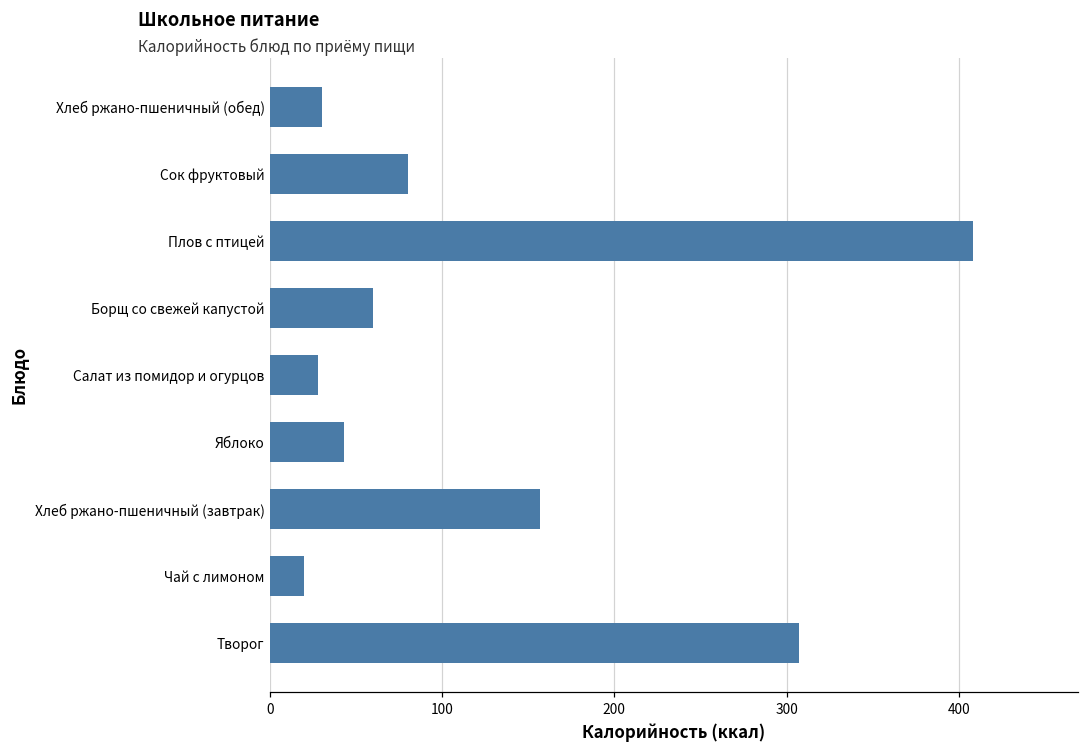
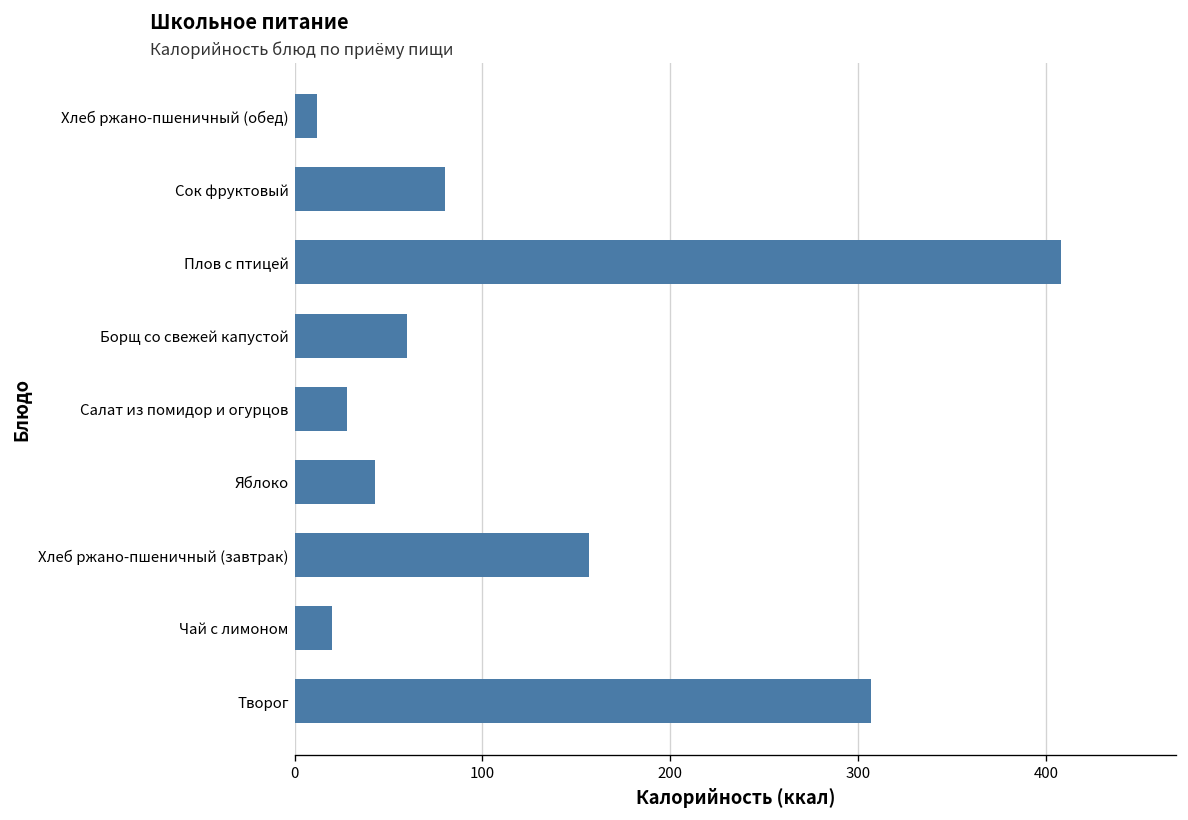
Хлеб ржано-пшеничный (обед): 30 -> 12
